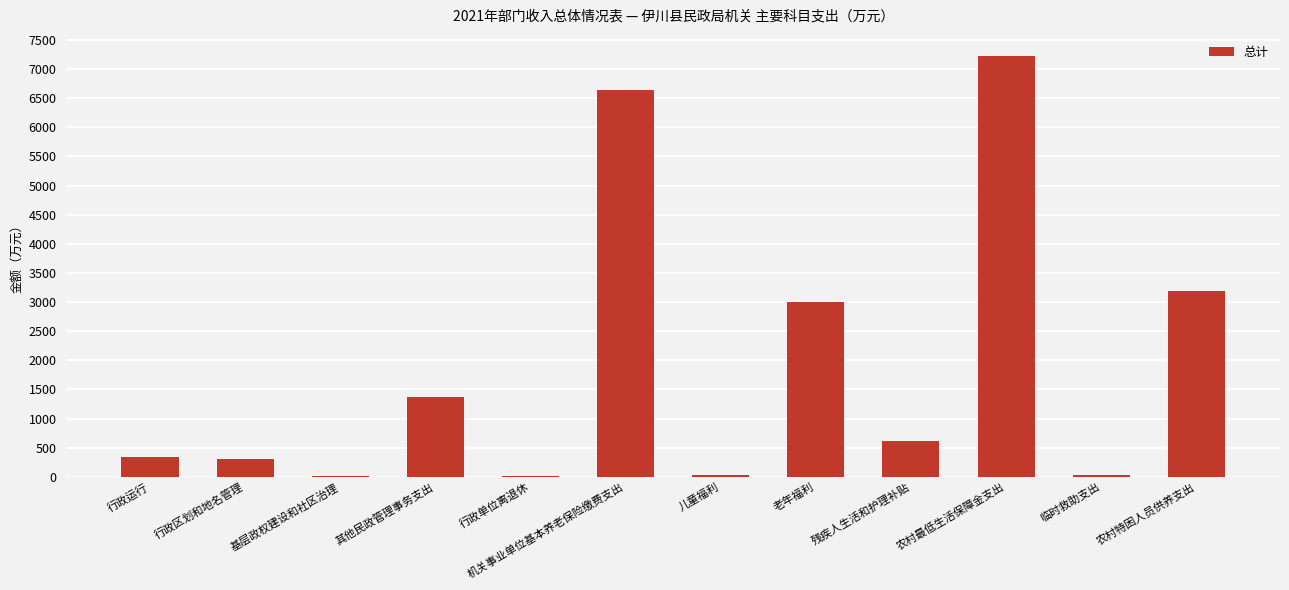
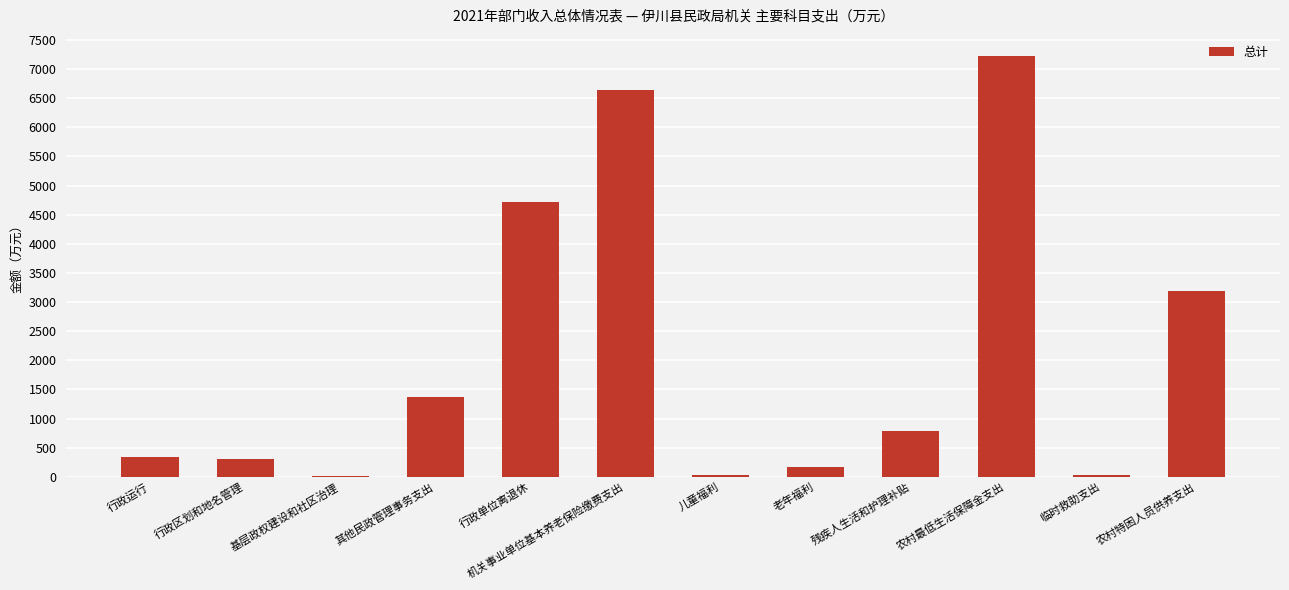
行政单位离退休: 0 -> 4700
老年福利: 3000 -> 200
残疾人生活和护理补贴: 600 -> 800
